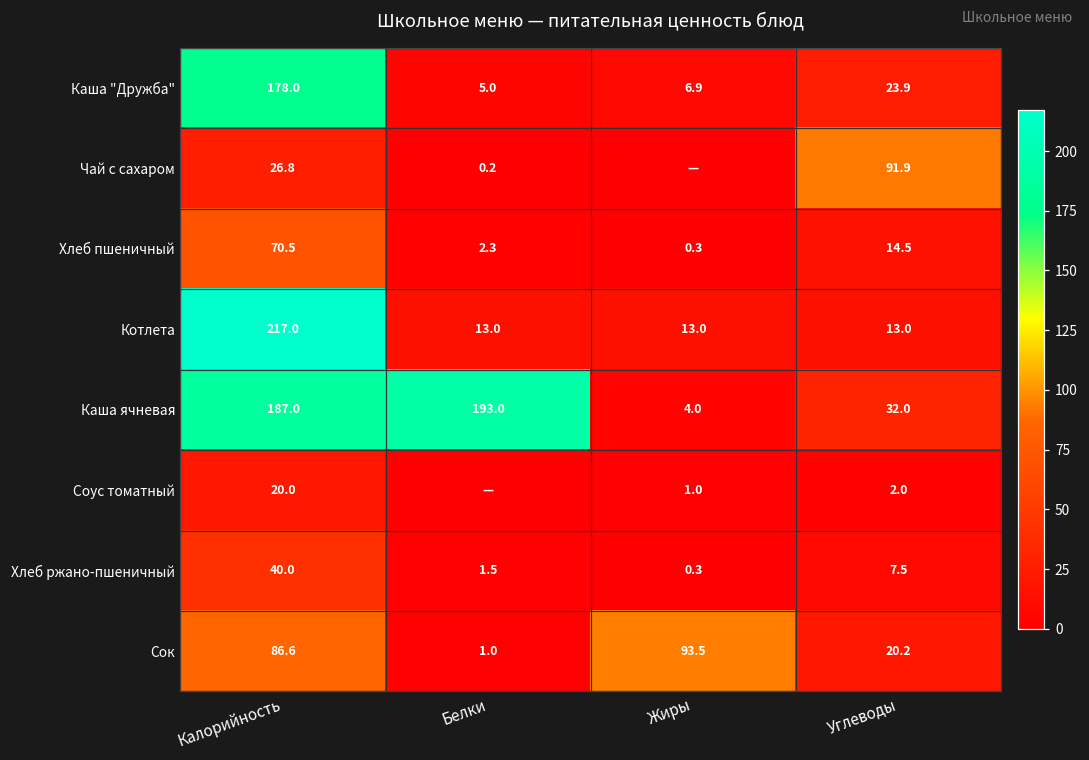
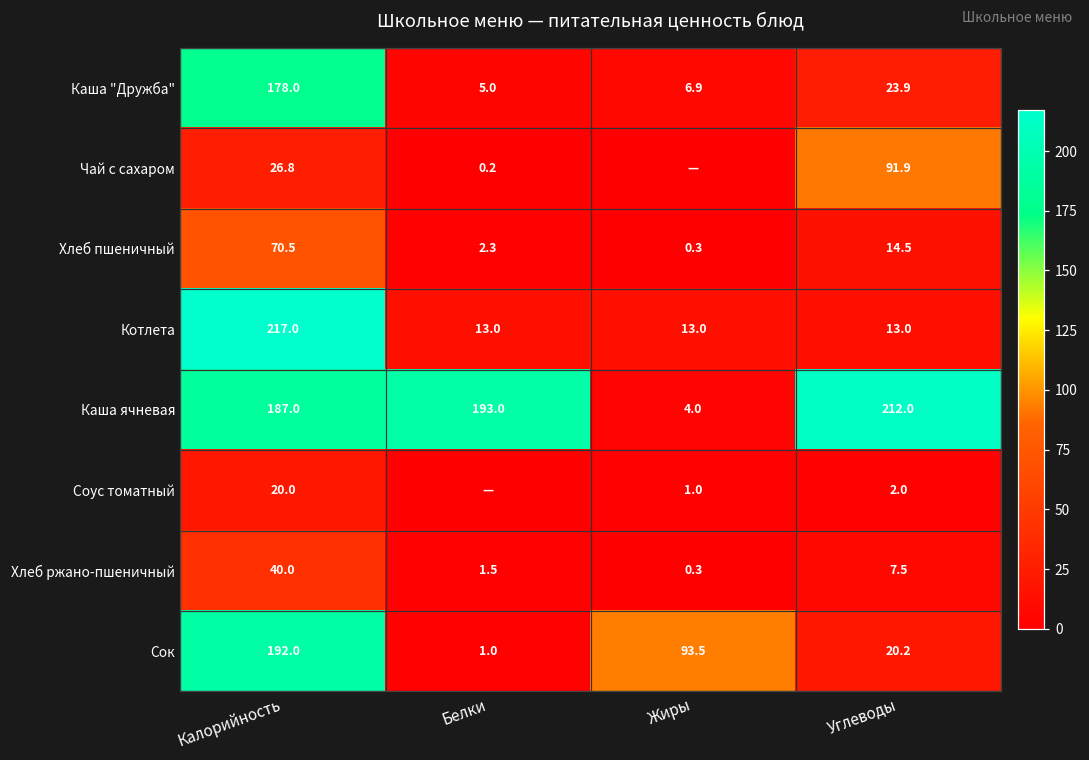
Каша ячневая, Углеводы: 32.0 -> 212.0
Сок, Калорийность: 86.6 -> 192.0
